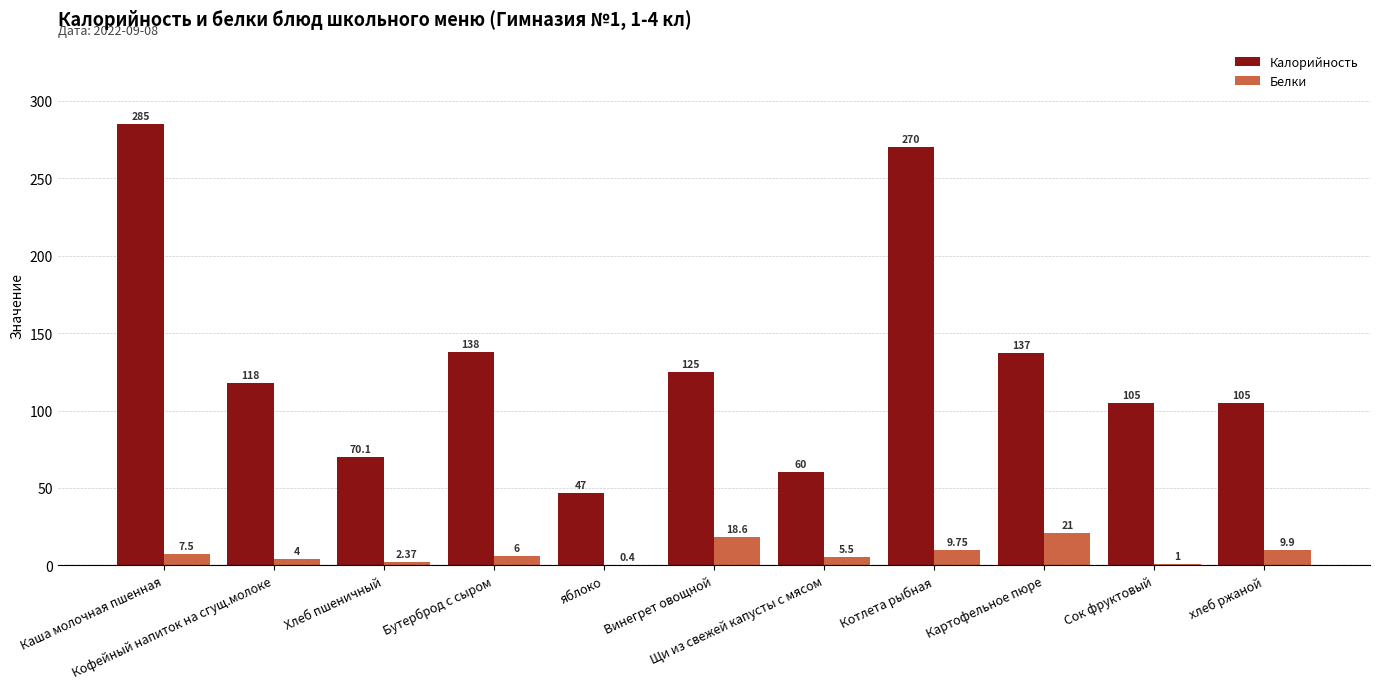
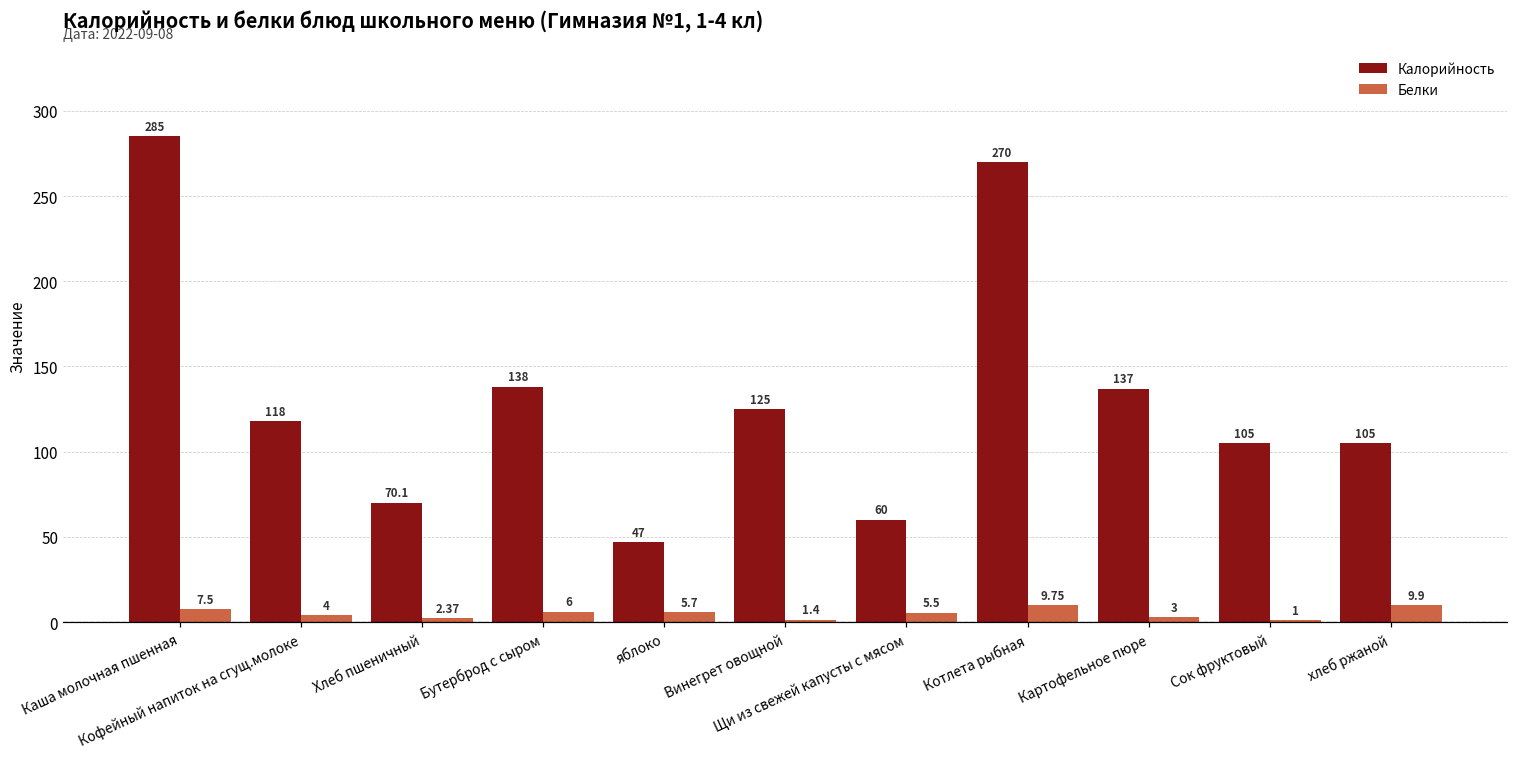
Белки, яблоко: 0.4 -> 5.7
Белки, Винегрет овощной: 18.6 -> 1.4
Белки, Картофельное пюре: 21 -> 3
